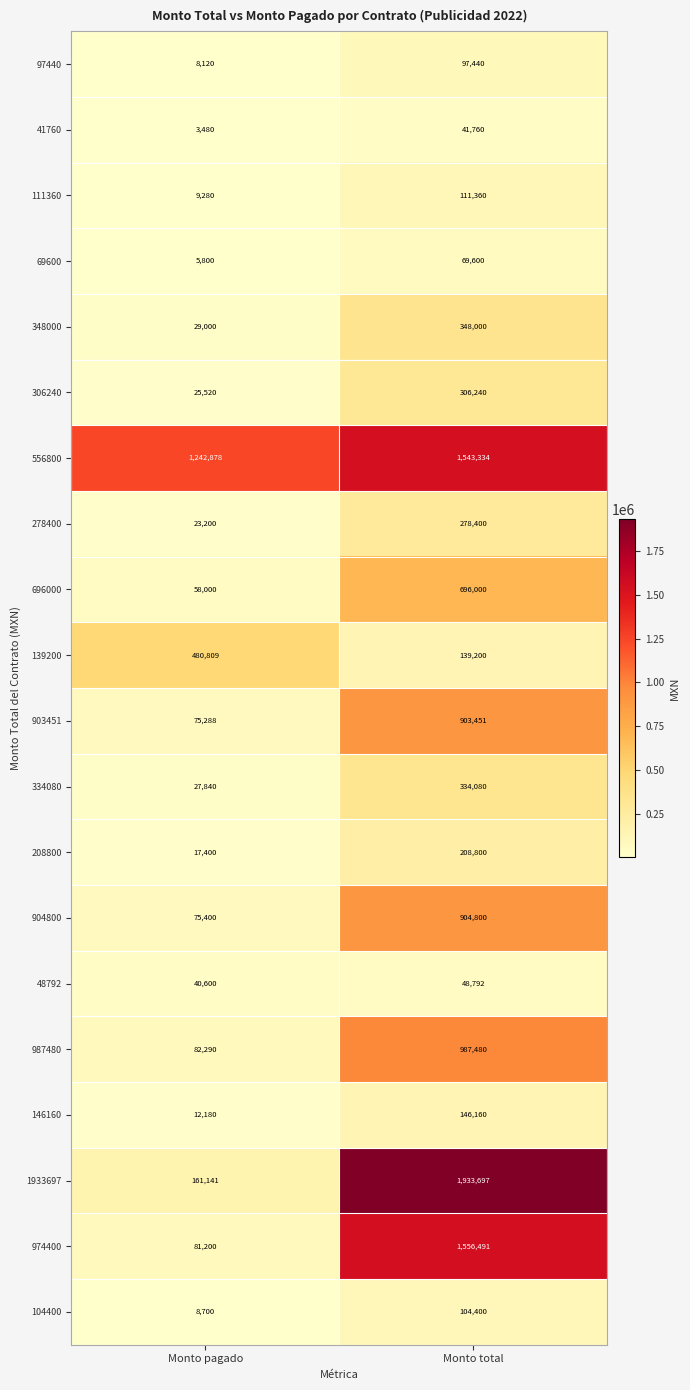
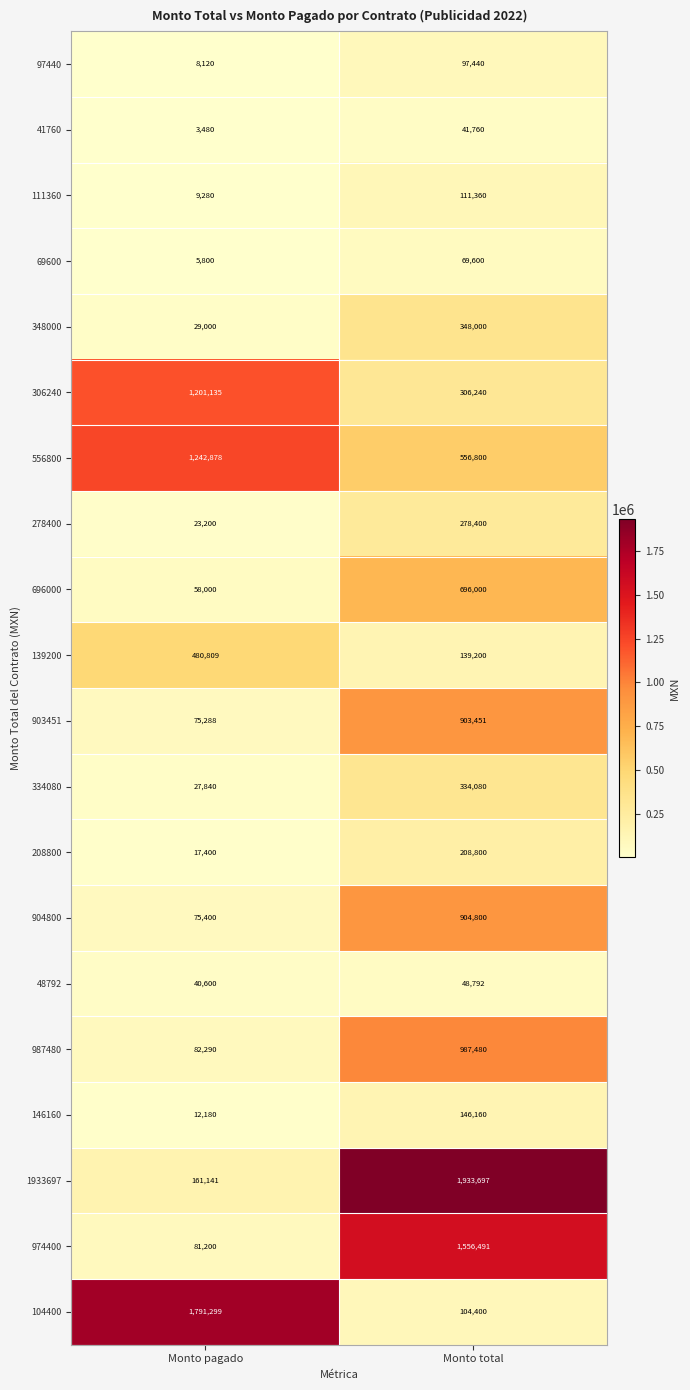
306240, Monto pagado: 25,520 -> 1,201,135
556800, Monto total: 1,543,334 -> 556,800
104400, Monto pagado: 8,700 -> 1,791,299
